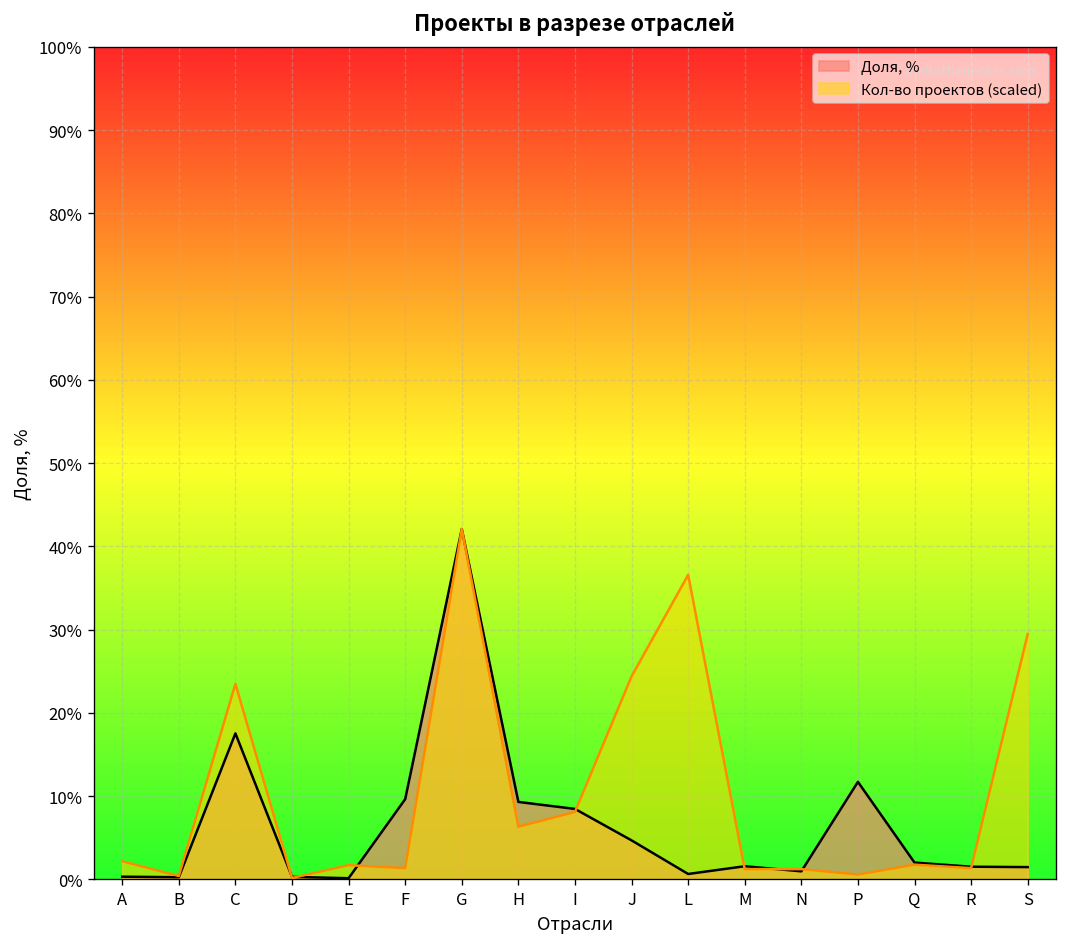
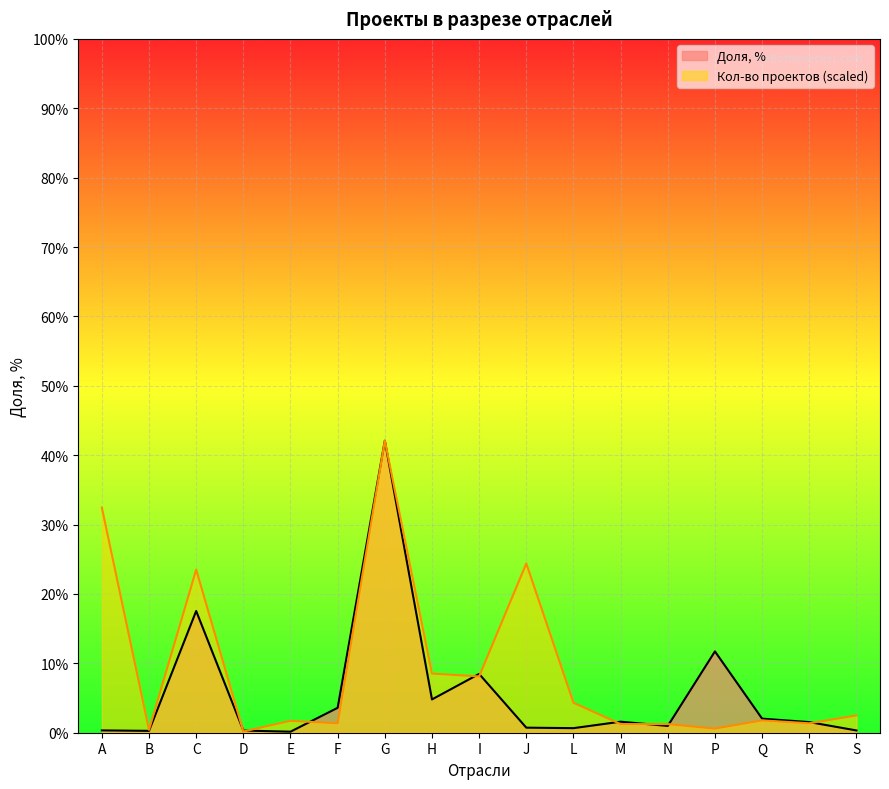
Кол-во проектов (scaled), A: 2% -> 32%
Доля, %, F: 10% -> 4%
Доля, %, H: 9% -> 5%
Кол-во проектов (scaled), H: 6% -> 9%
Доля, %, J: 5% -> 1%
Кол-во проектов (scaled), L: 37% -> 4%
Доля, %, S: 1% -> 0%
Кол-во проектов (scaled), S: 29% -> 2%
